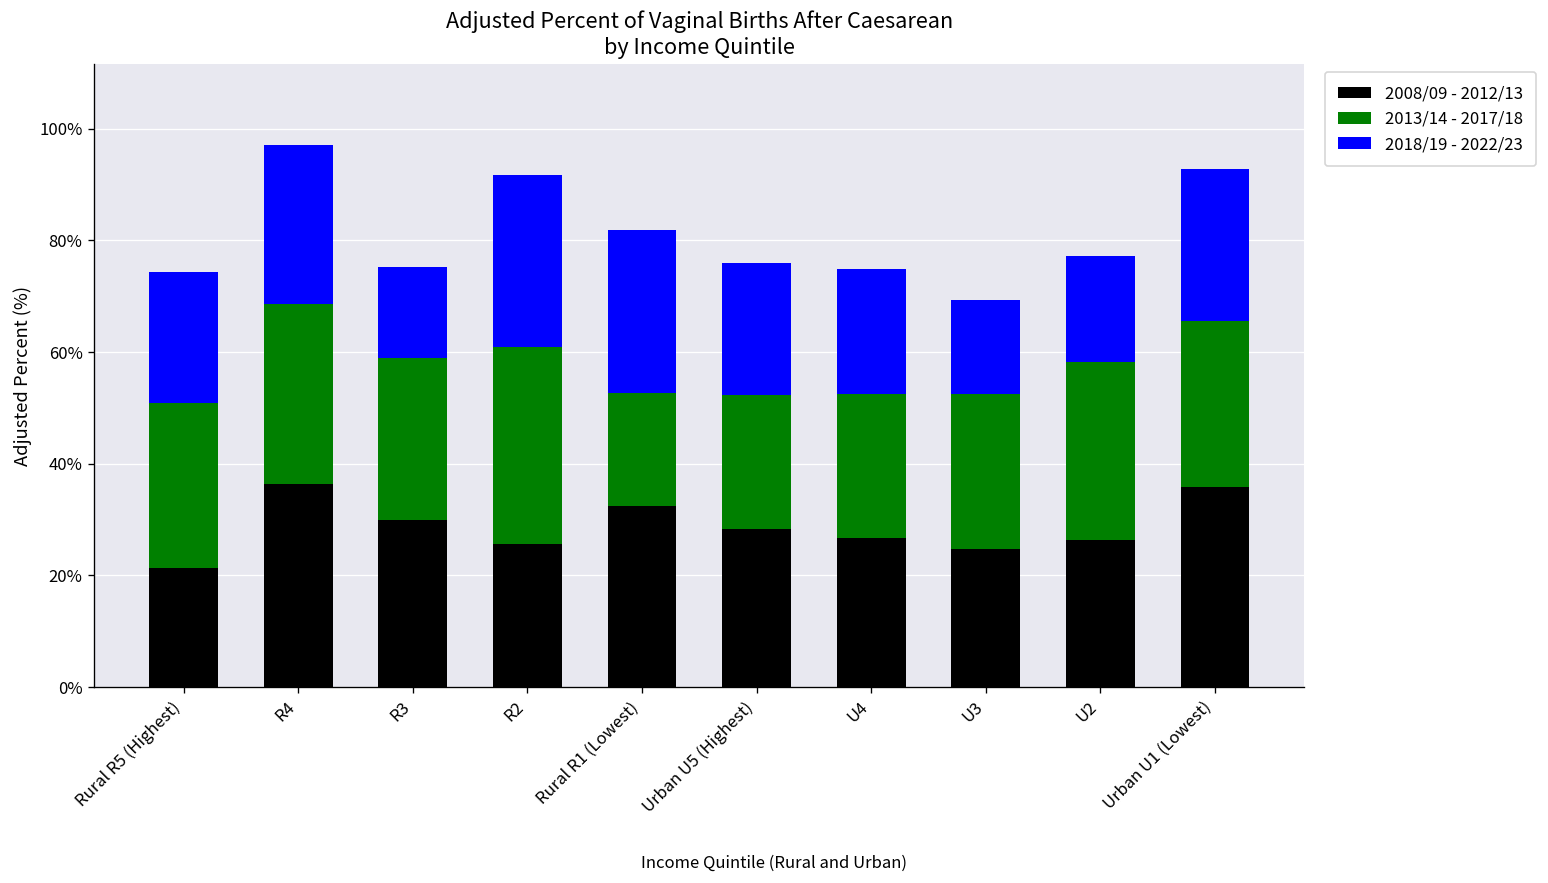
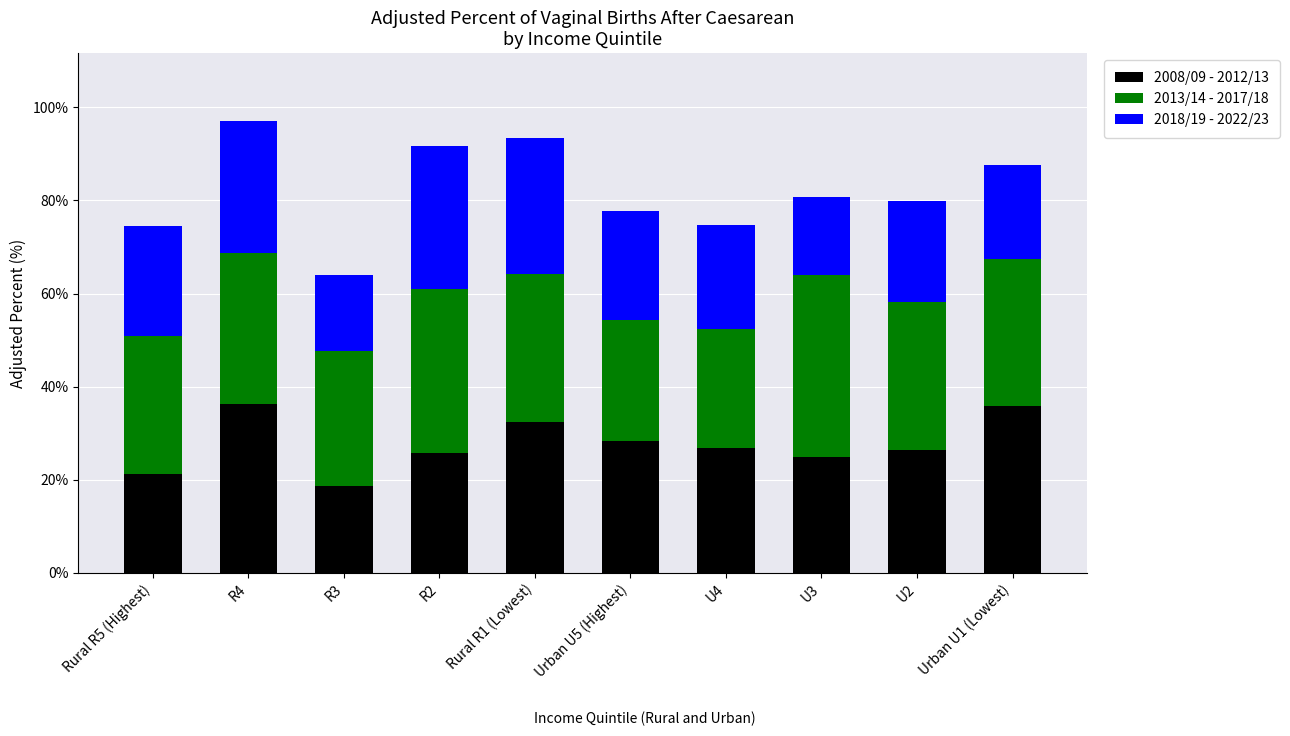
2008/09 - 2012/13, R3: 30% -> 19%
2013/14 - 2017/18, Rural R1 (Lowest): 20% -> 32%
2013/14 - 2017/18, Urban U5 (Highest): 24% -> 26%
2013/14 - 2017/18, U3: 28% -> 39%
2018/19 - 2022/23, U2: 19% -> 22%
2013/14 - 2017/18, Urban U1 (Lowest): 30% -> 31%
2018/19 - 2022/23, Urban U1 (Lowest): 27% -> 20%
